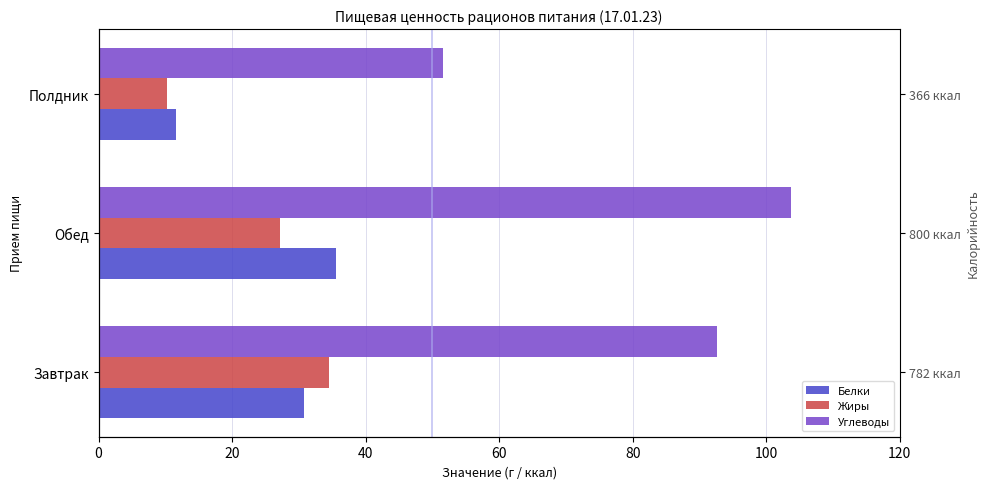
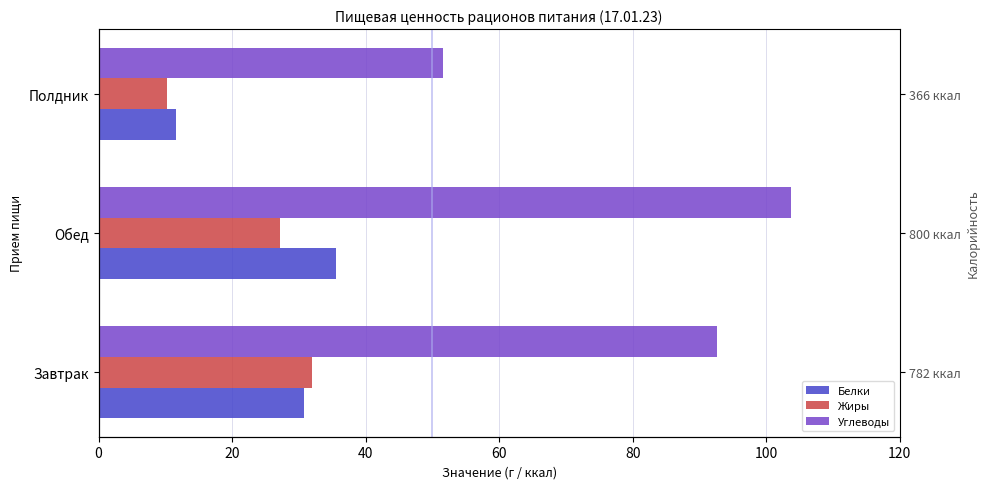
Жиры, Завтрак: 35 -> 32
